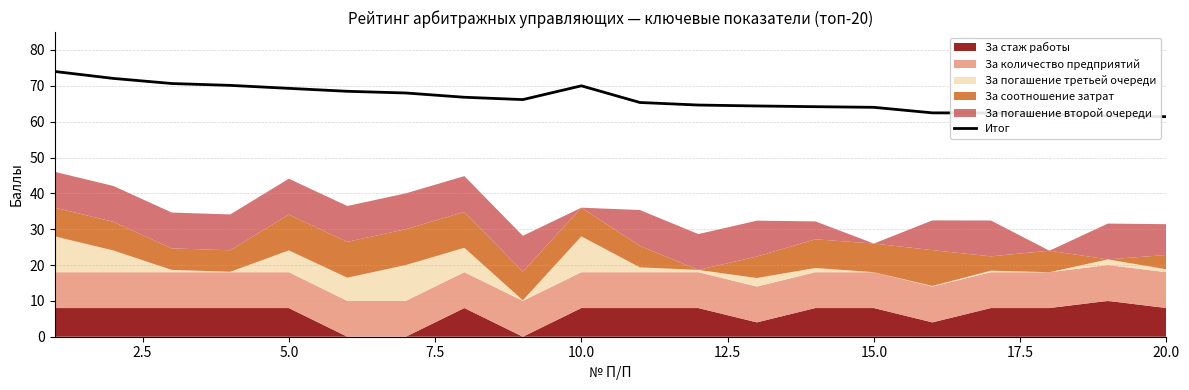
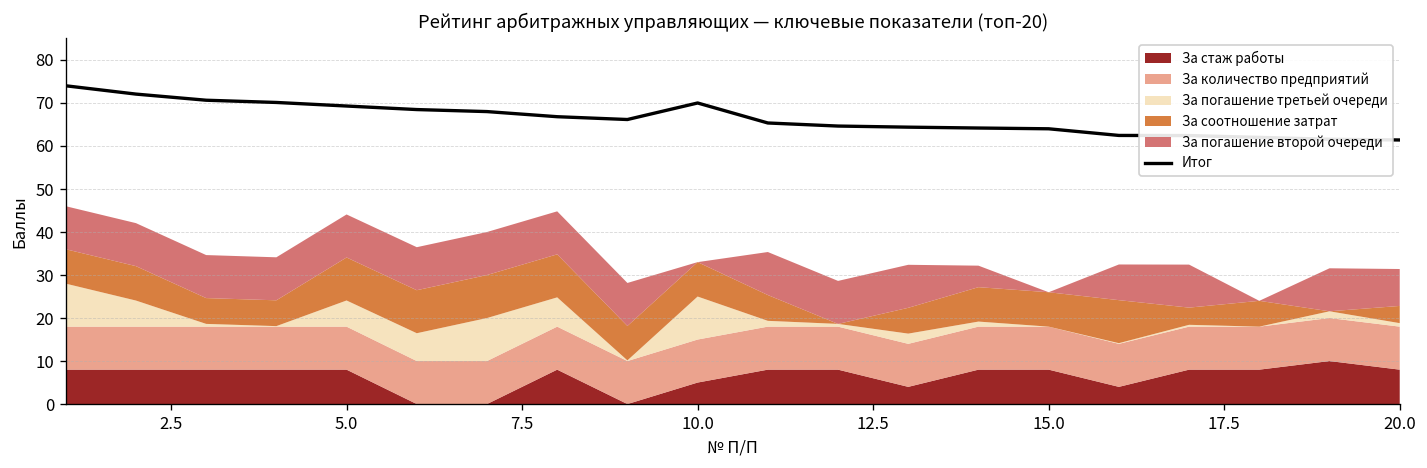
За стаж работы, 10.0: 8 -> 5
